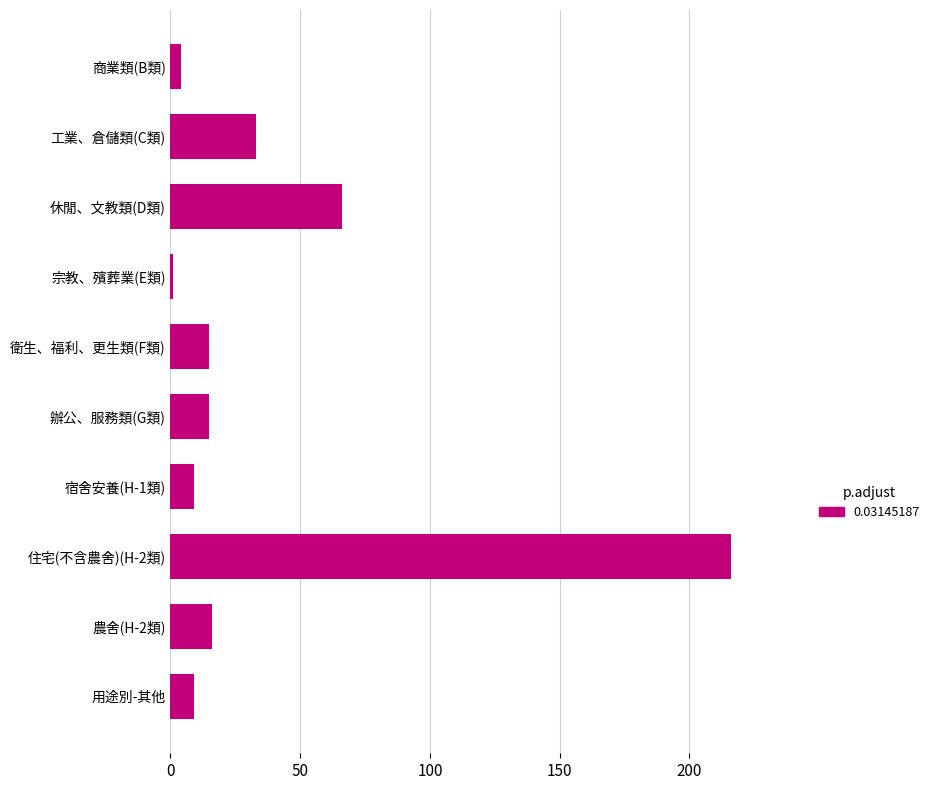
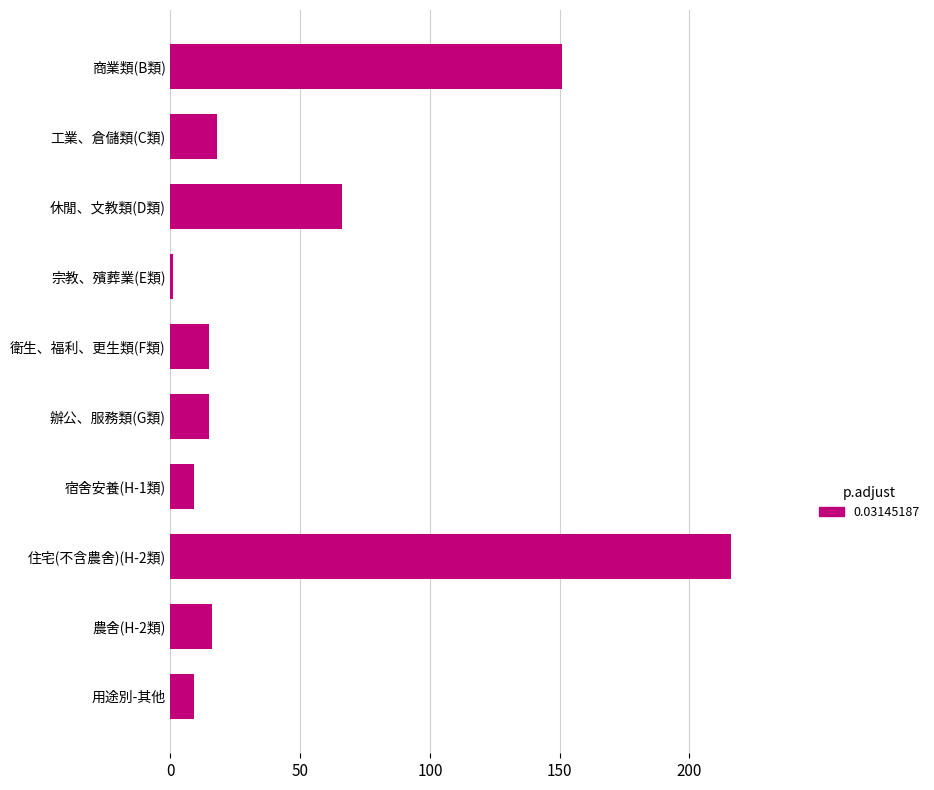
商業類(B類): 4 -> 151
工業、倉儲類(C類): 33 -> 18
